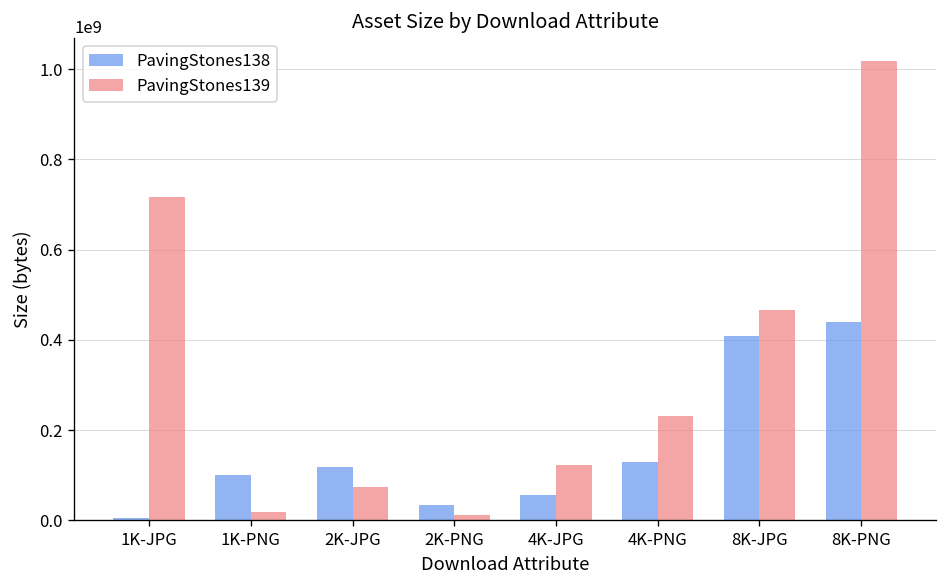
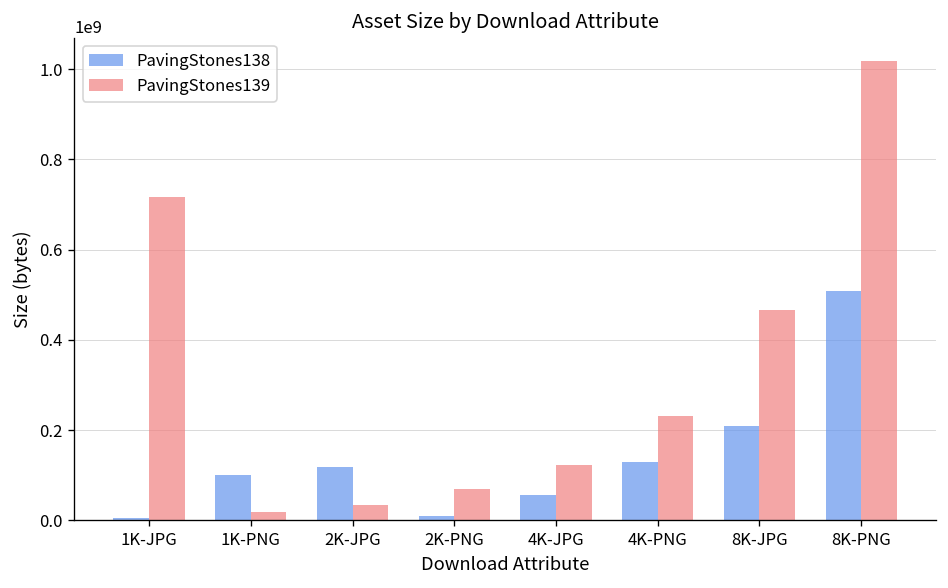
PavingStones139, 2K-JPG: 70000000 -> 30000000
PavingStones138, 2K-PNG: 30000000 -> 10000000
PavingStones139, 2K-PNG: 10000000 -> 70000000
PavingStones138, 8K-JPG: 410000000 -> 210000000
PavingStones138, 8K-PNG: 440000000 -> 510000000
